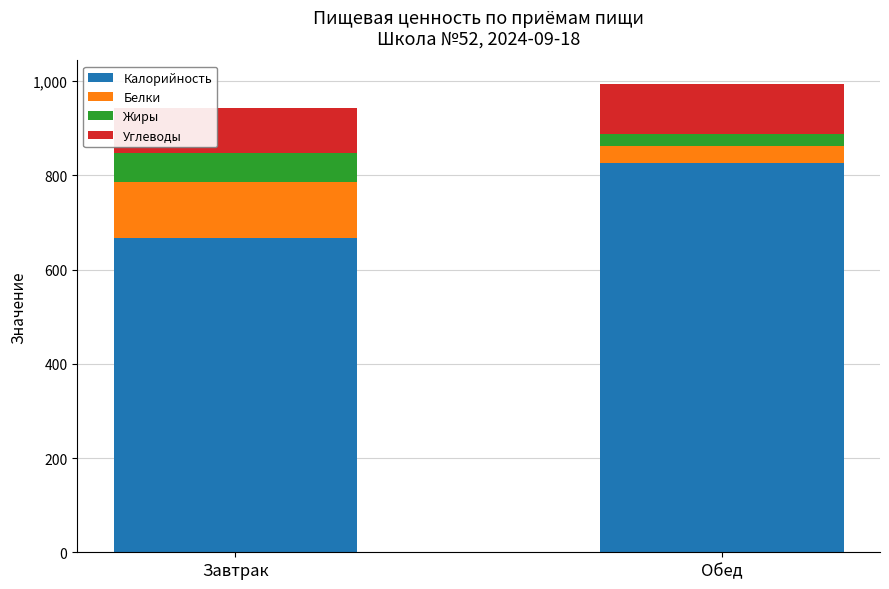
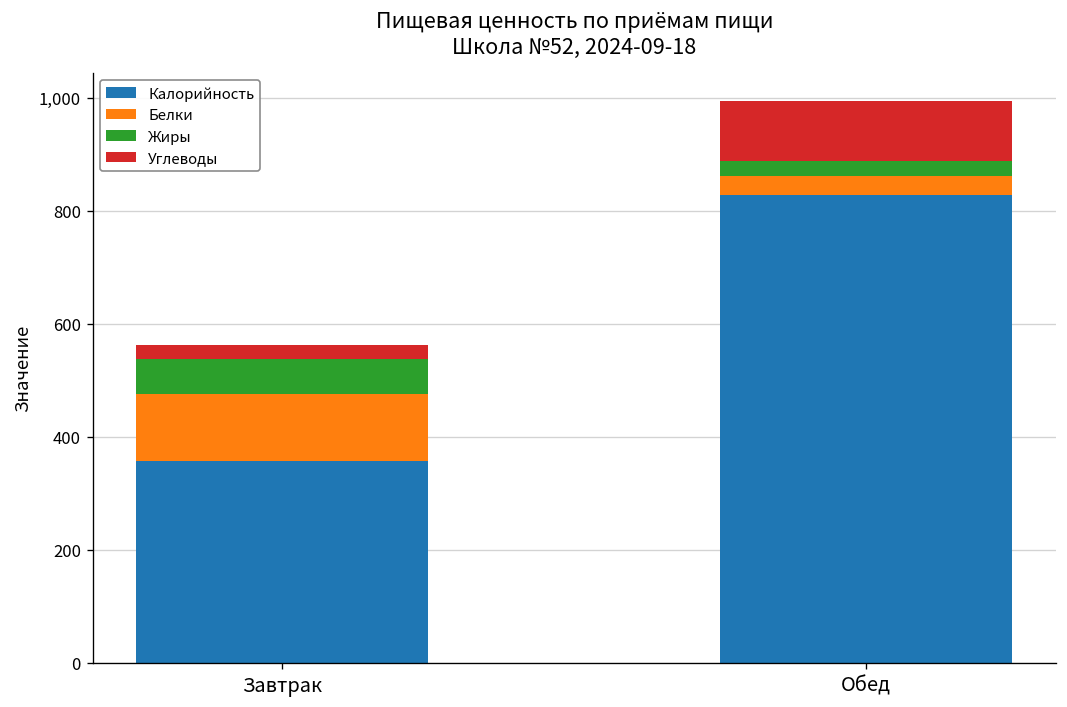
Калорийность, Завтрак: 670 -> 360
Углеводы, Завтрак: 100 -> 20
